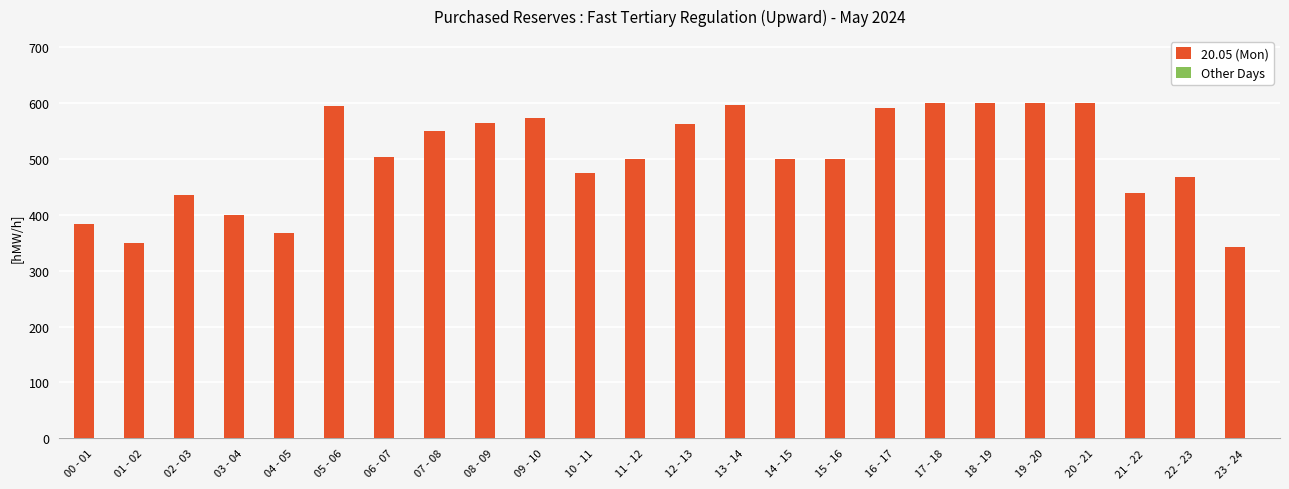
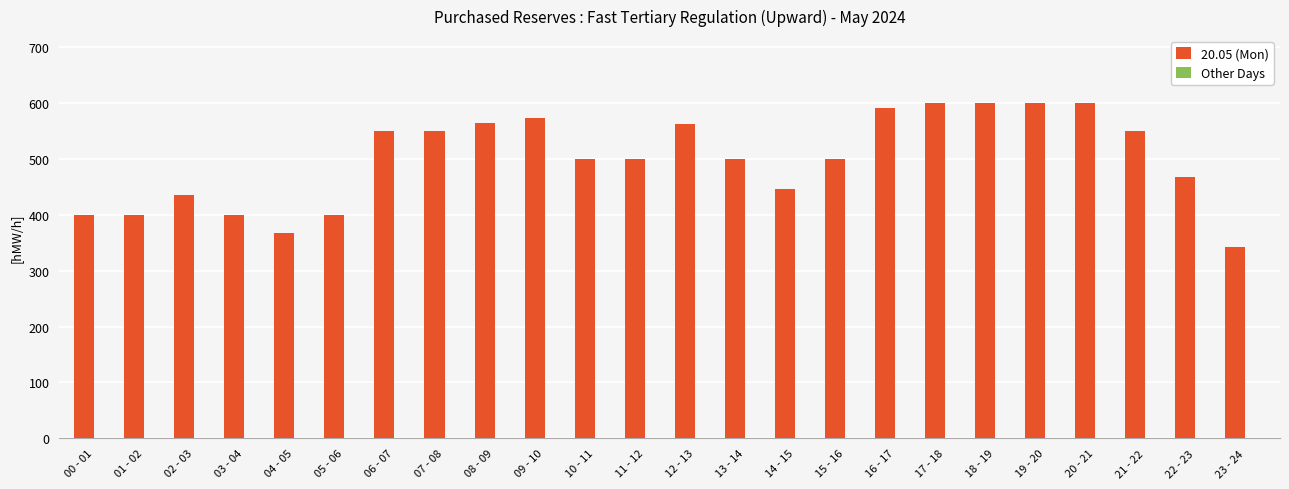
20.05 (Mon), 00 - 01: 380 -> 400
20.05 (Mon), 01 - 02: 350 -> 400
20.05 (Mon), 05 - 06: 590 -> 400
20.05 (Mon), 06 - 07: 500 -> 550
20.05 (Mon), 10 - 11: 480 -> 500
20.05 (Mon), 13 - 14: 600 -> 500
20.05 (Mon), 14 - 15: 500 -> 450
20.05 (Mon), 21 - 22: 440 -> 550
